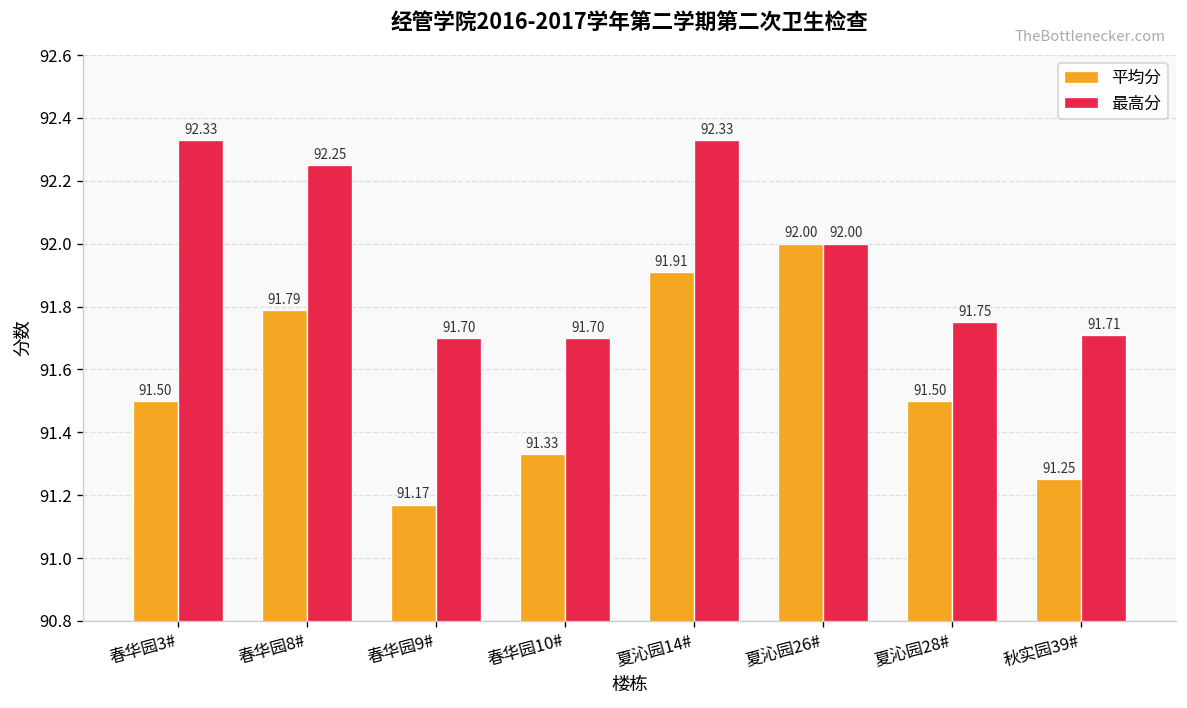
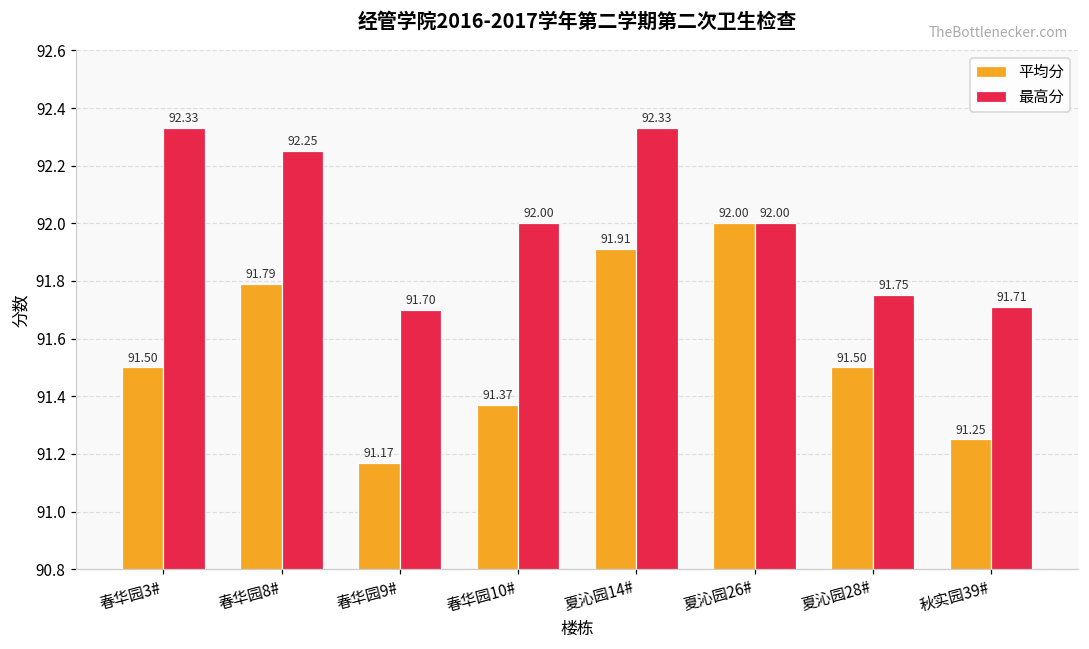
平均分, 春华园10#: 91.33 -> 91.37
最高分, 春华园10#: 91.70 -> 92.00
